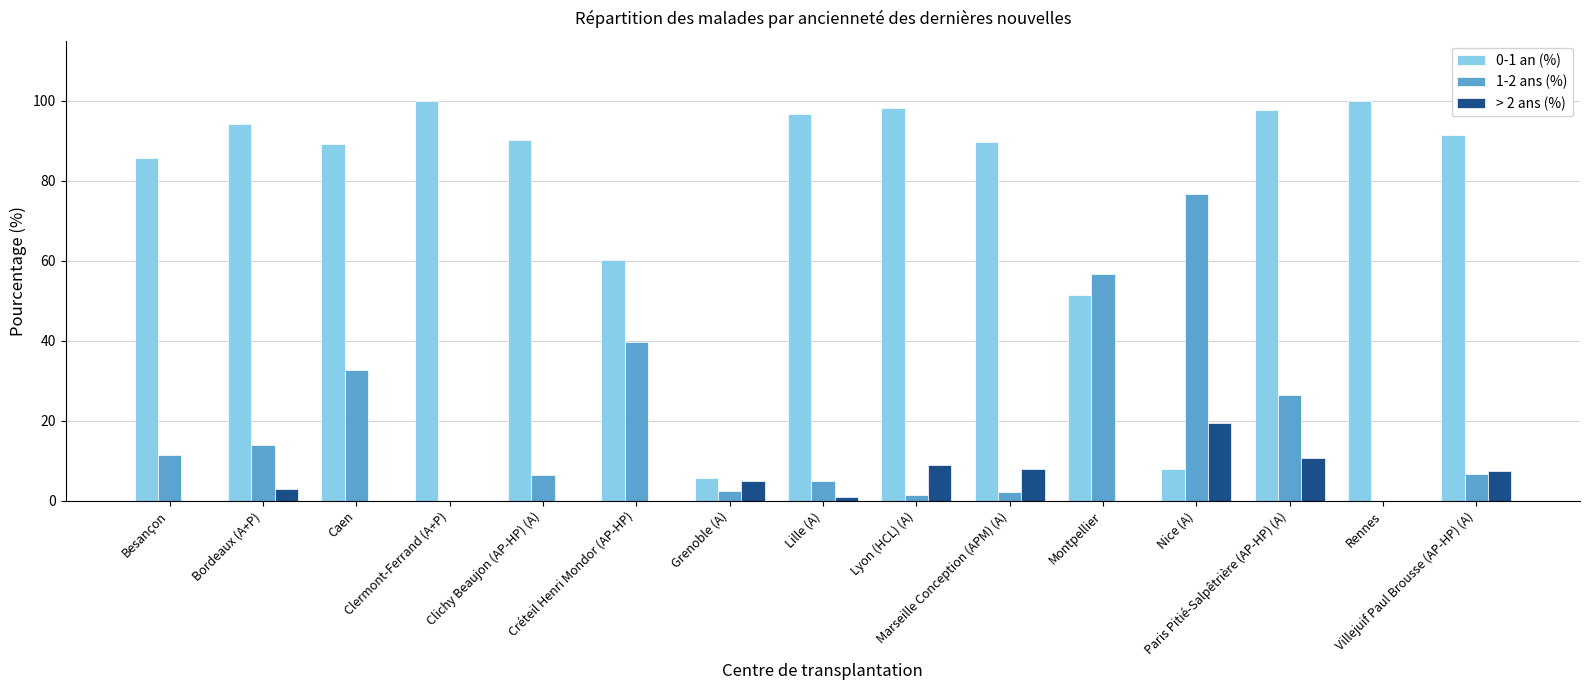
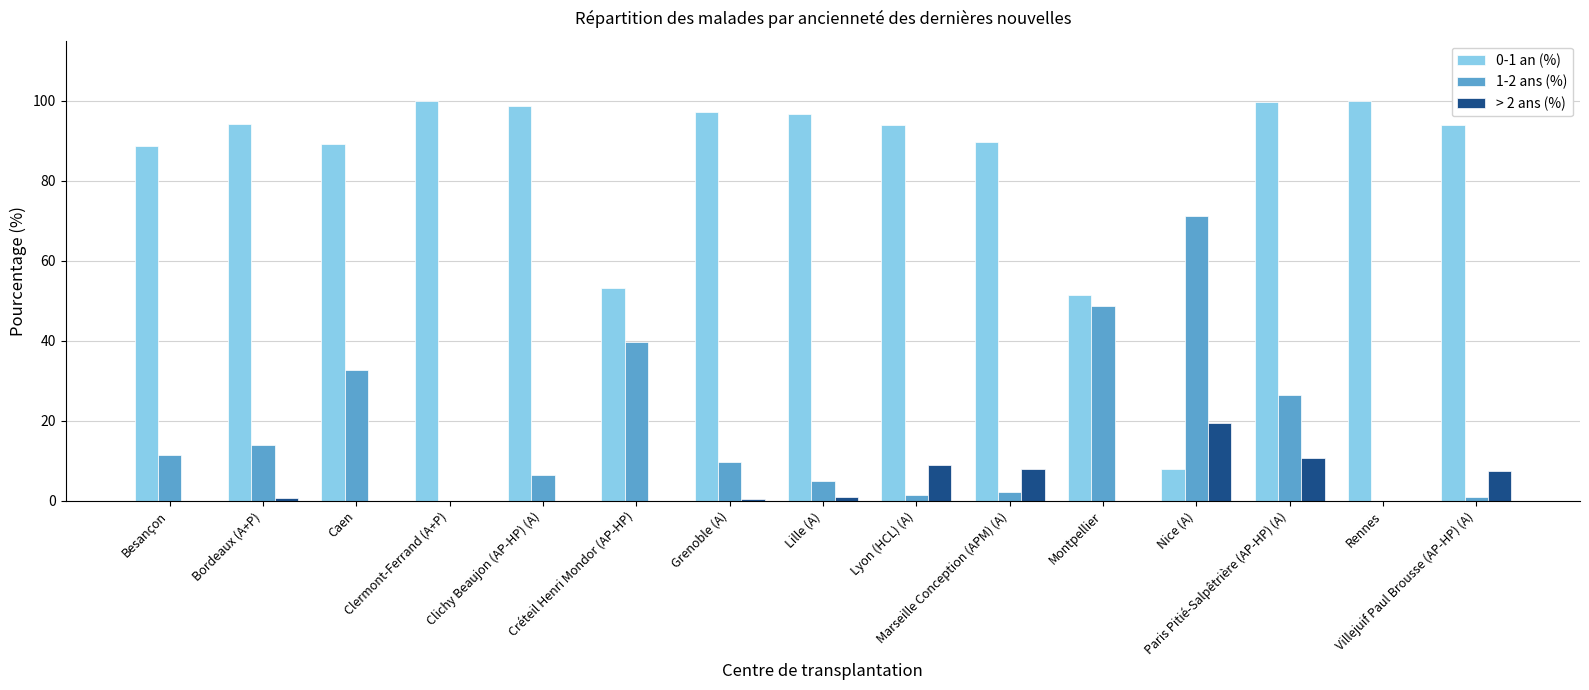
0-1 an (%), Besançon: 86 -> 89
> 2 ans (%), Bordeaux (A+P): 3 -> 1
0-1 an (%), Clichy Beaujon (AP-HP) (A): 90 -> 99
0-1 an (%), Créteil Henri Mondor (AP-HP): 60 -> 53
0-1 an (%), Grenoble (A): 6 -> 97
1-2 ans (%), Grenoble (A): 2 -> 10
> 2 ans (%), Grenoble (A): 5 -> 0
0-1 an (%), Lyon (HCL) (A): 98 -> 94
1-2 ans (%), Montpellier: 57 -> 49
1-2 ans (%), Nice (A): 77 -> 71
0-1 an (%), Paris Pitié-Salpêtrière (AP-HP) (A): 98 -> 100
0-1 an (%), Villejuif Paul Brousse (AP-HP) (A): 92 -> 94
1-2 ans (%), Villejuif Paul Brousse (AP-HP) (A): 7 -> 1
